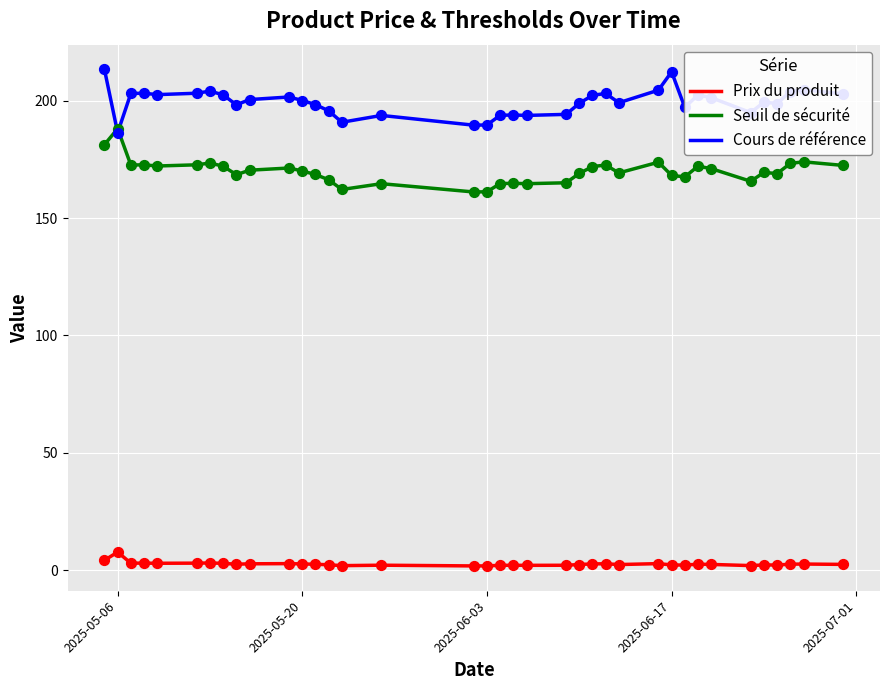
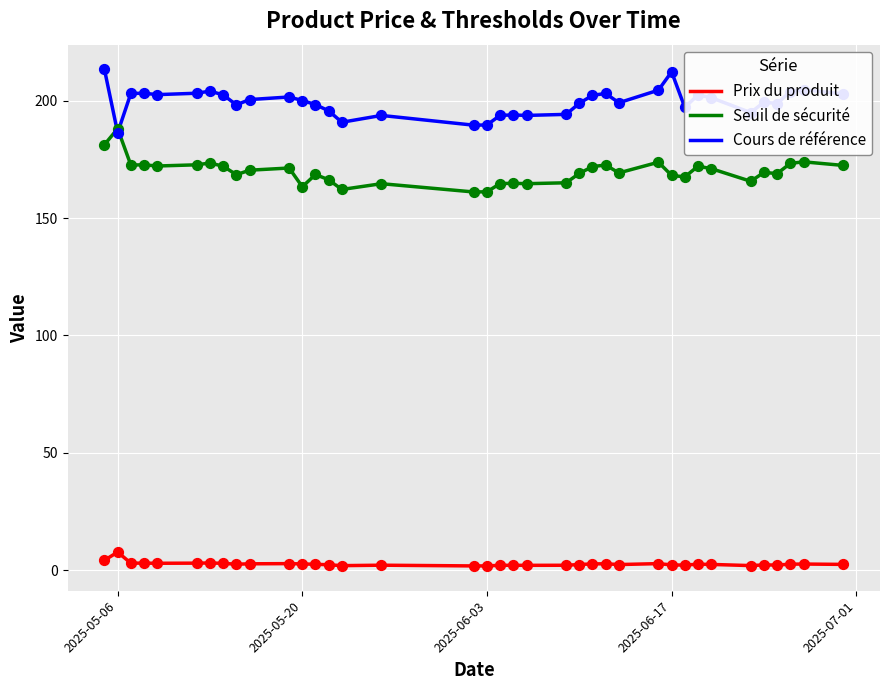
Seuil de sécurité, 2025-05-20: 170 -> 163
